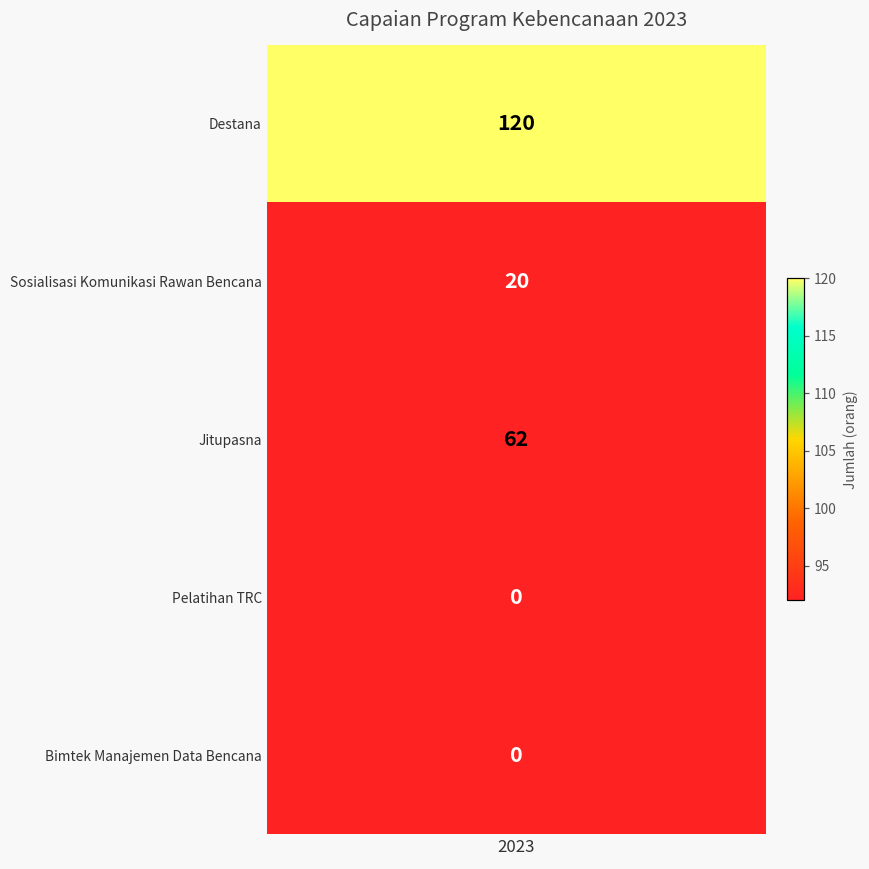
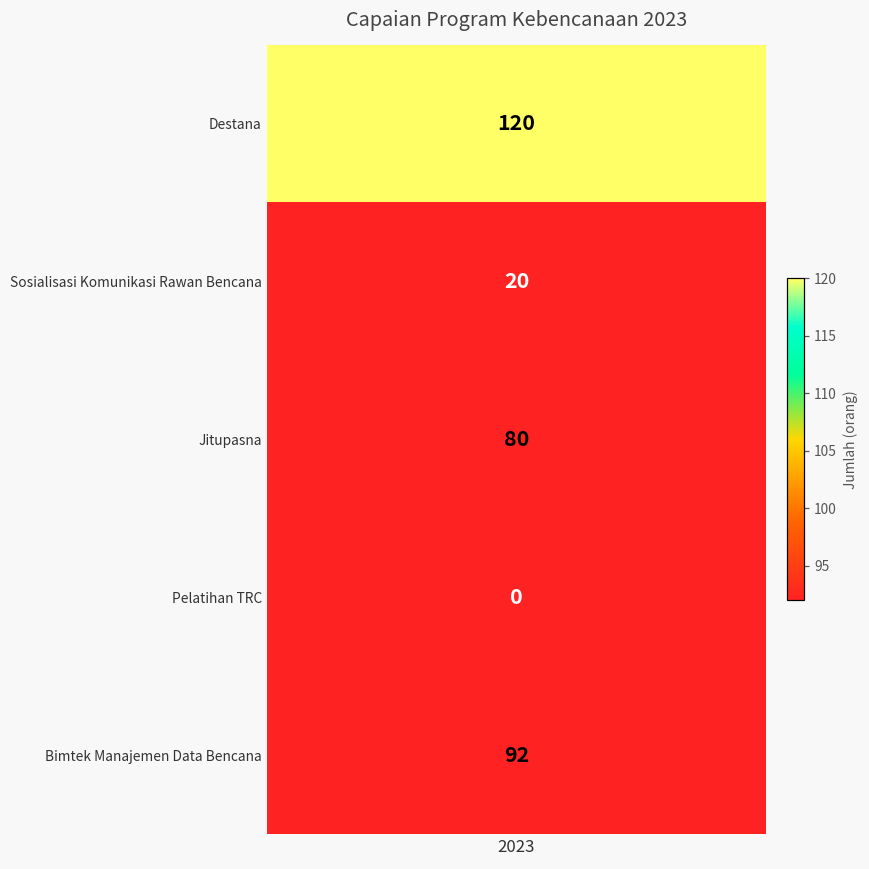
Jitupasna, 2023: 62 -> 80
Bimtek Manajemen Data Bencana, 2023: 0 -> 92
